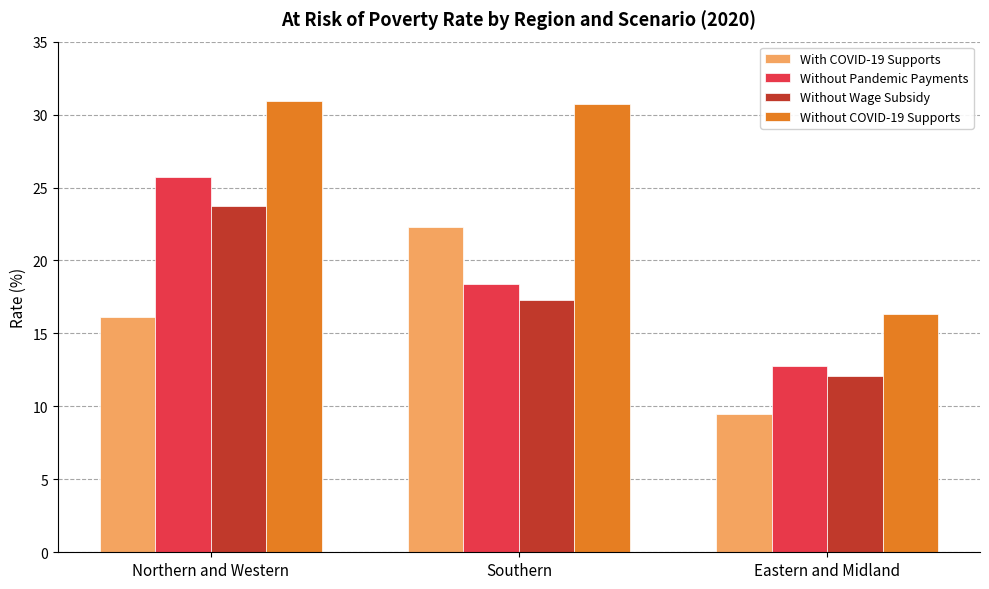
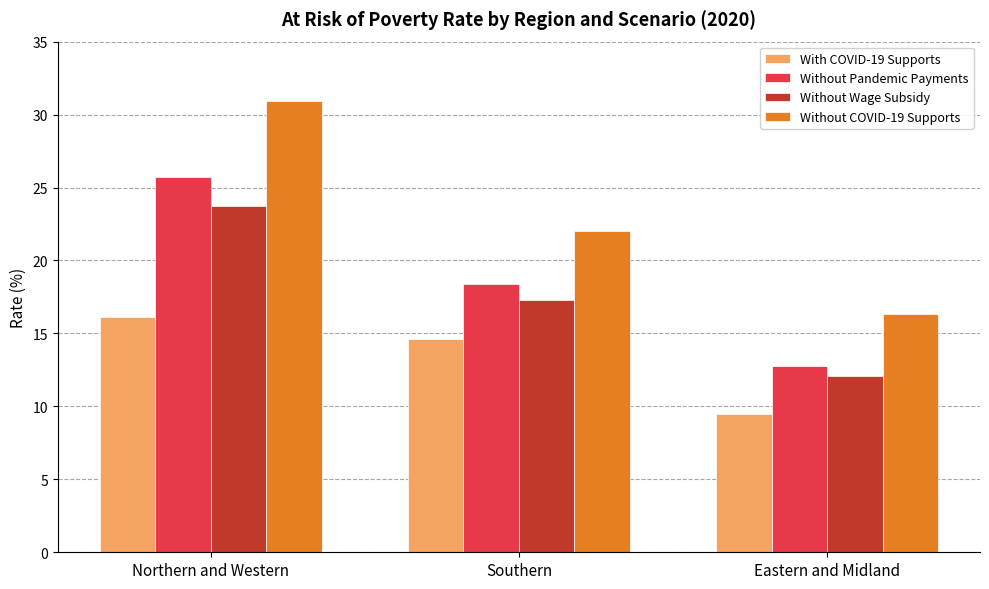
With COVID-19 Supports, Southern: 22.3 -> 14.6
Without COVID-19 Supports, Southern: 30.7 -> 22.0
